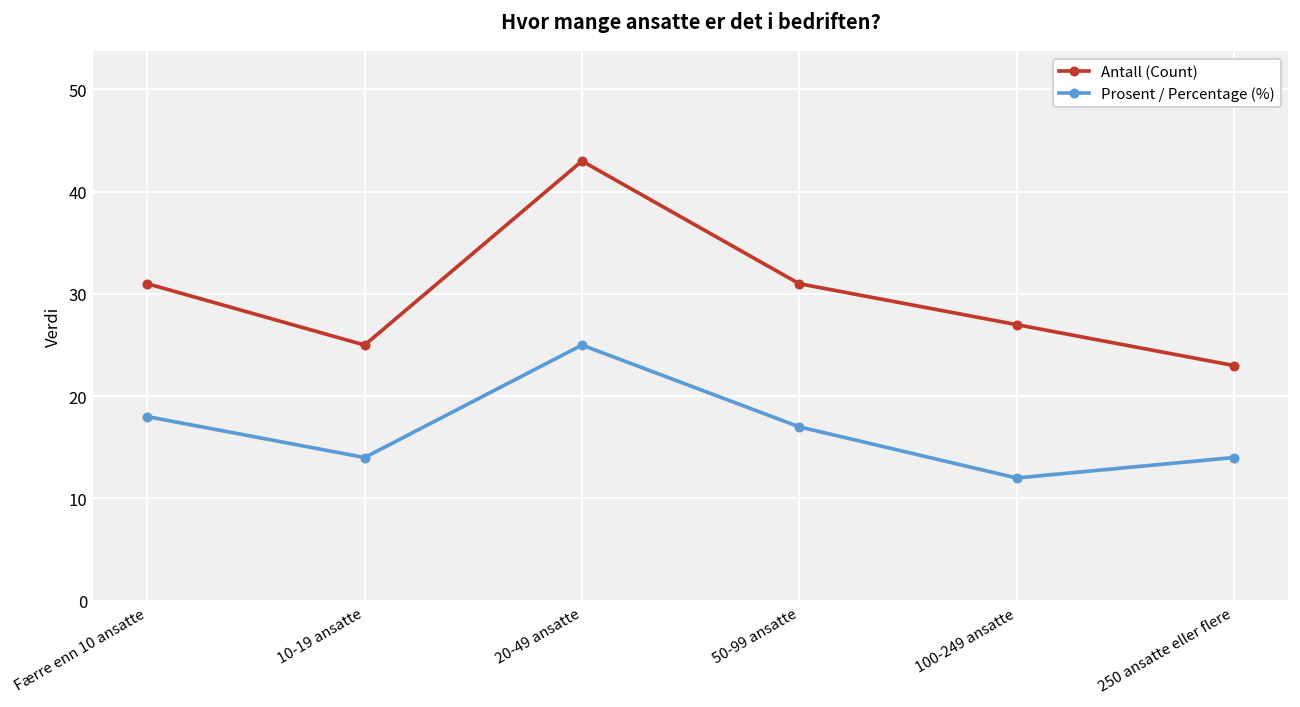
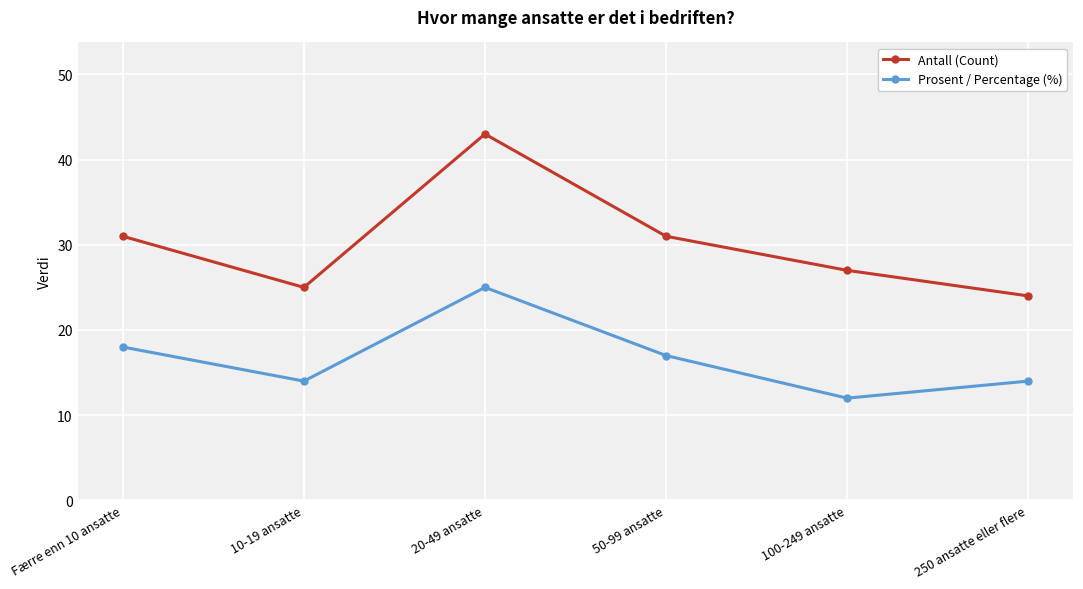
Antall (Count), 250 ansatte eller flere: 23 -> 24
